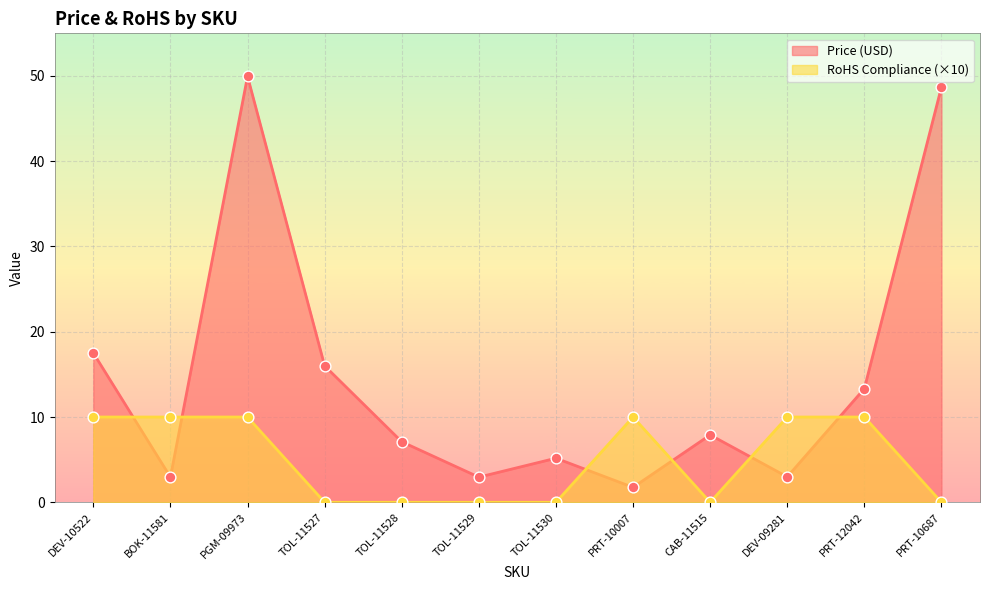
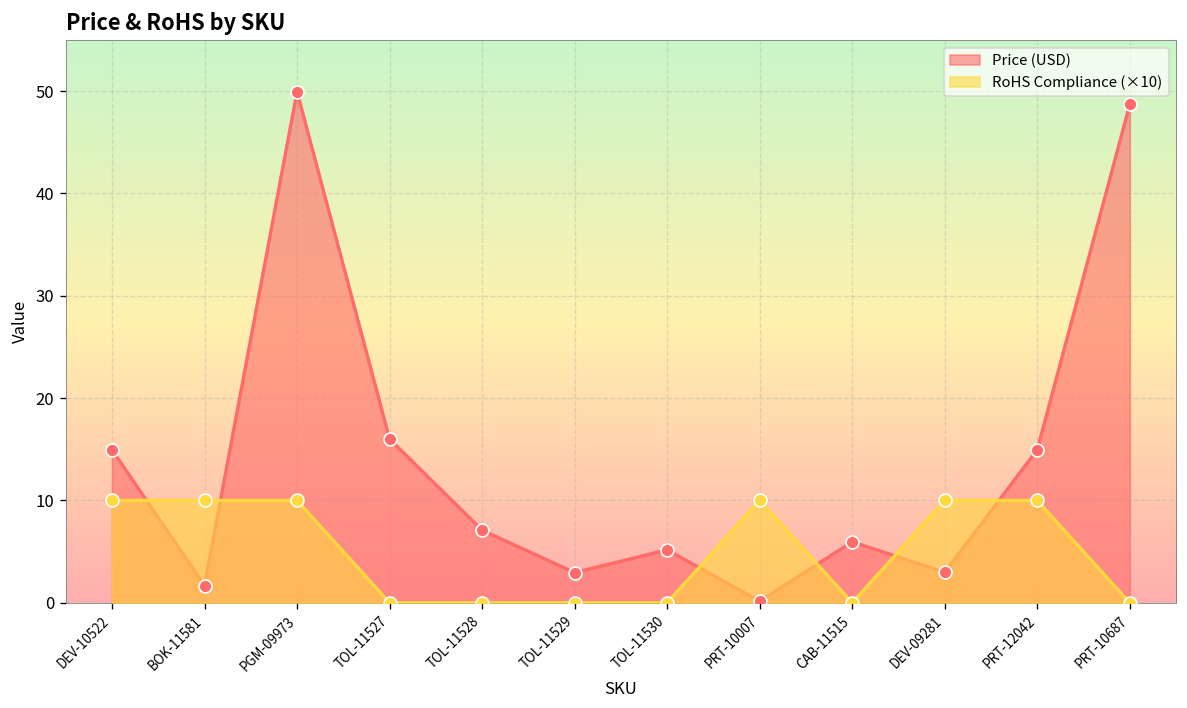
Price (USD), DEV-10522: 18 -> 15
Price (USD), BOK-11581: 3 -> 2
Price (USD), PRT-10007: 2 -> 0
Price (USD), CAB-11515: 8 -> 6
Price (USD), PRT-12042: 13 -> 15
